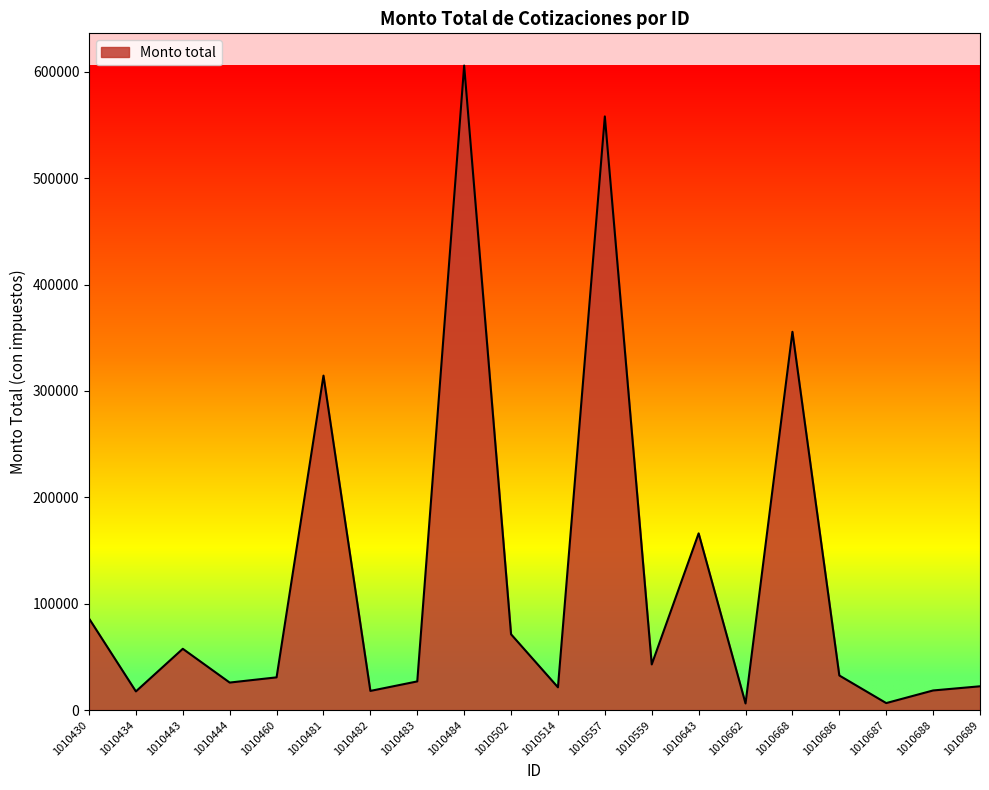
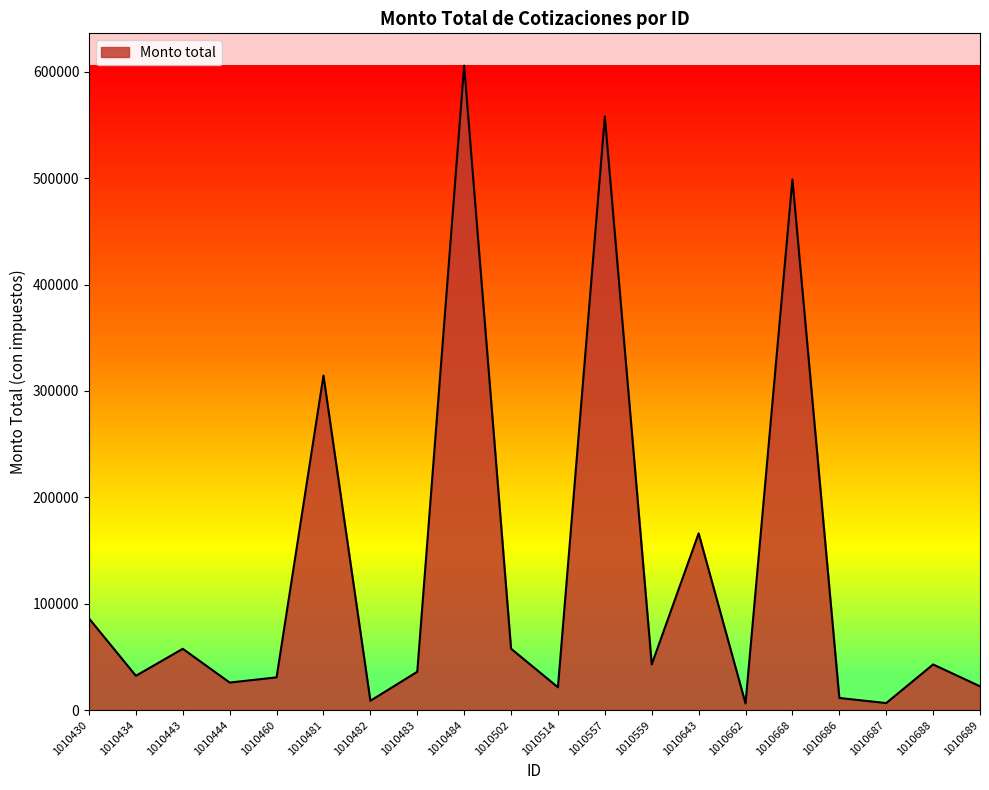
1010434: 18000 -> 32000
1010482: 18000 -> 9000
1010483: 27000 -> 36000
1010502: 71000 -> 58000
1010668: 356000 -> 499000
1010686: 33000 -> 11000
1010688: 18000 -> 43000
